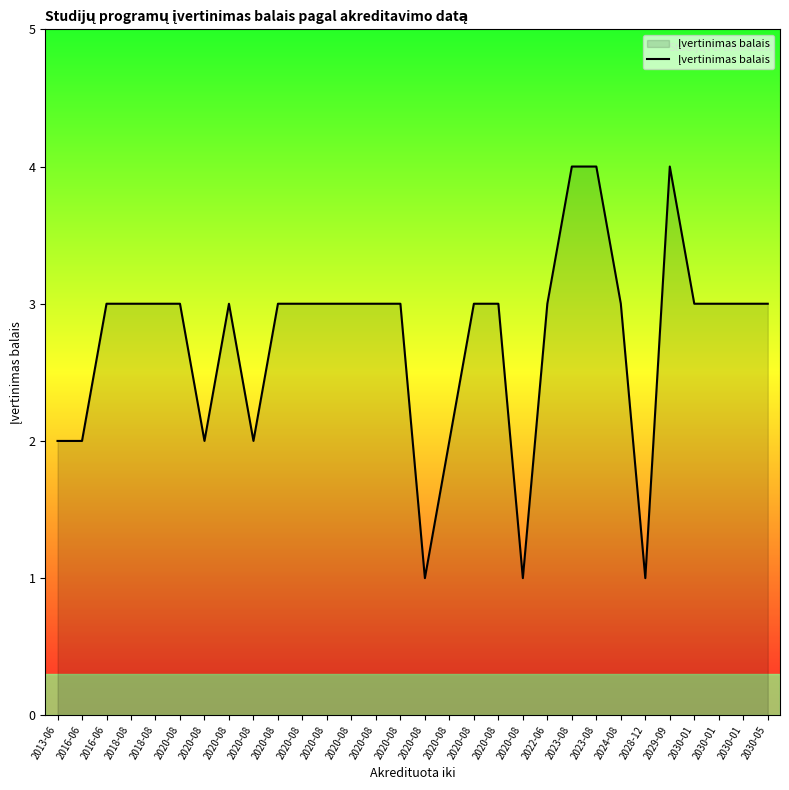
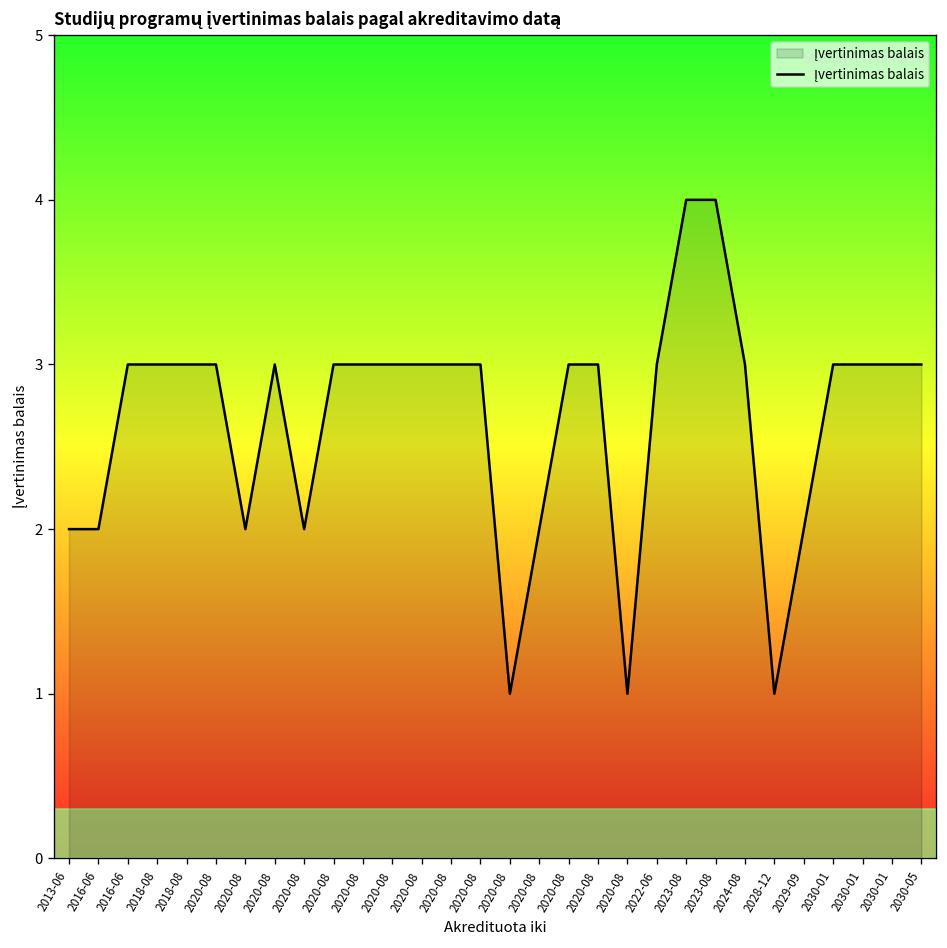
2029-09: 4 -> 2
